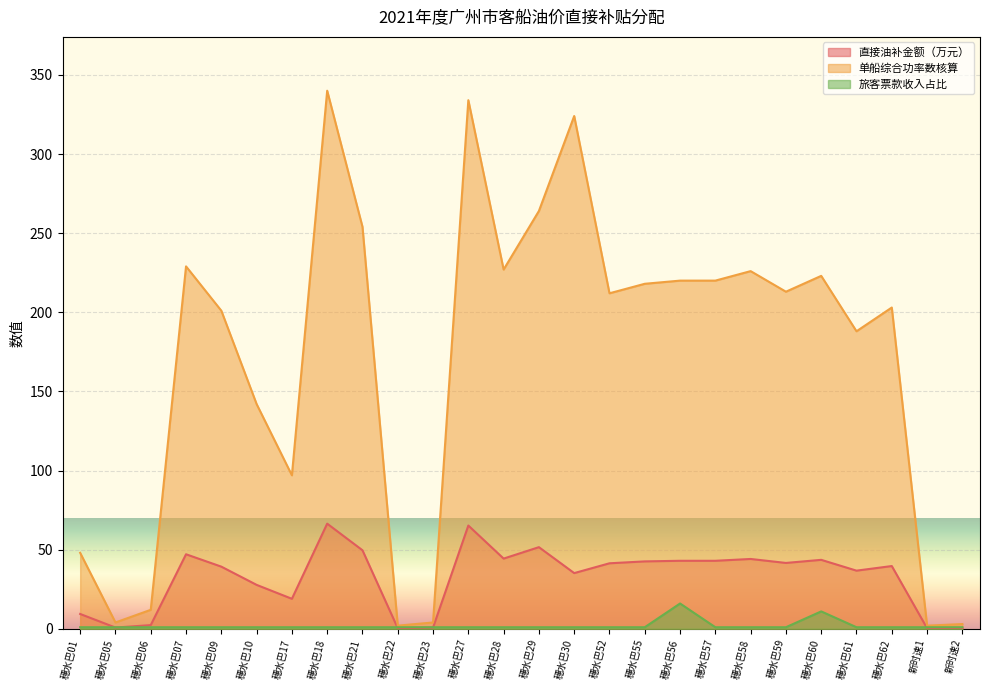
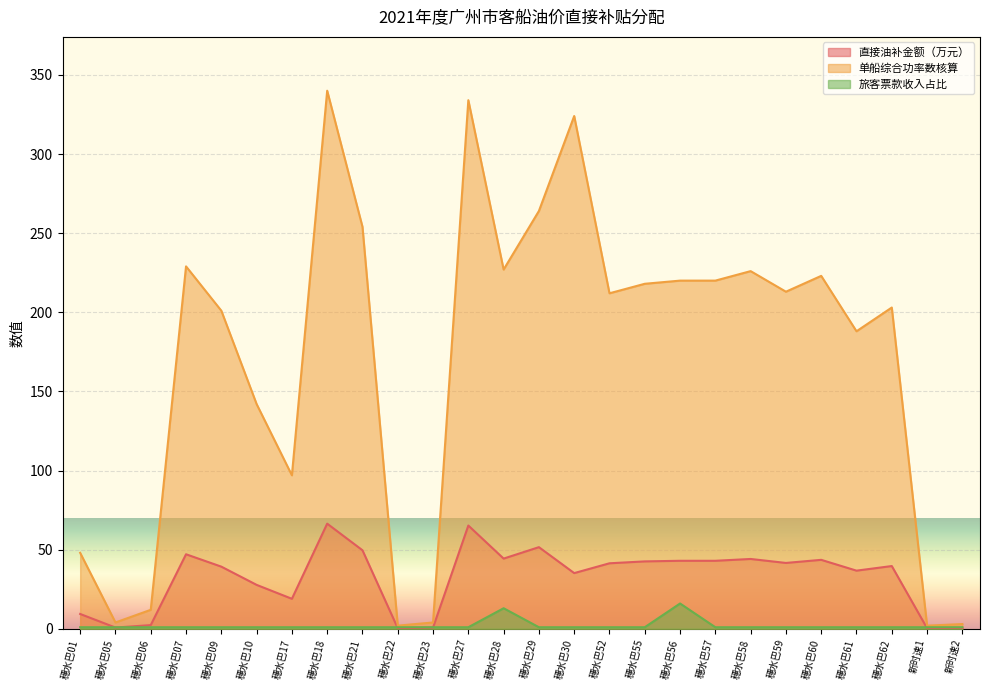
旅客票款收入占比, 穗水巴28: 1 -> 13
旅客票款收入占比, 穗水巴60: 11 -> 1
